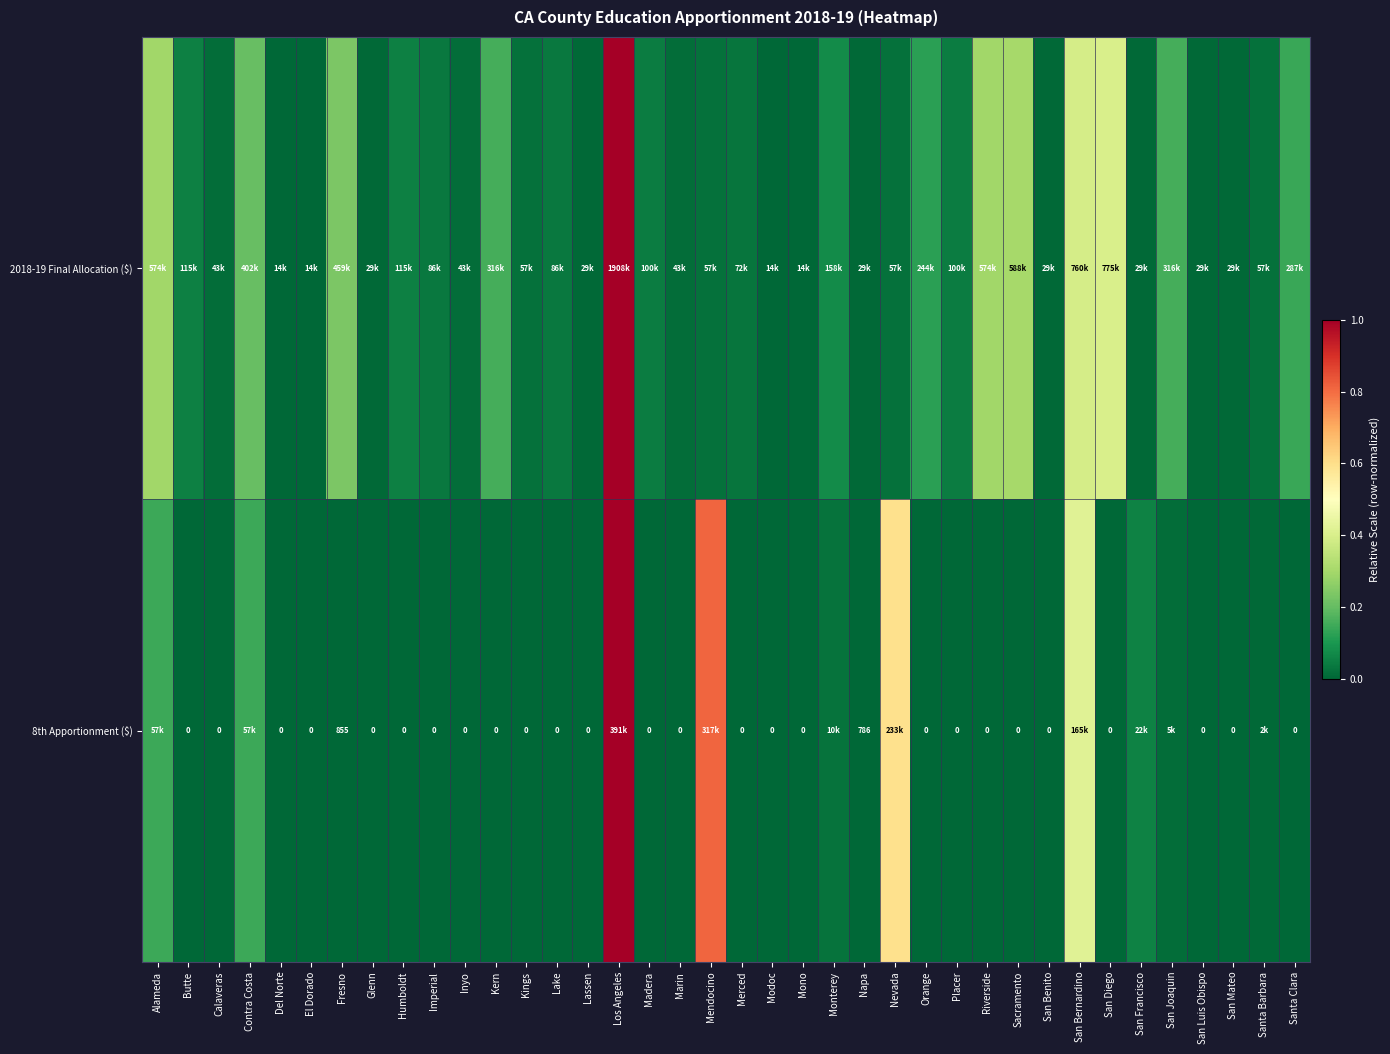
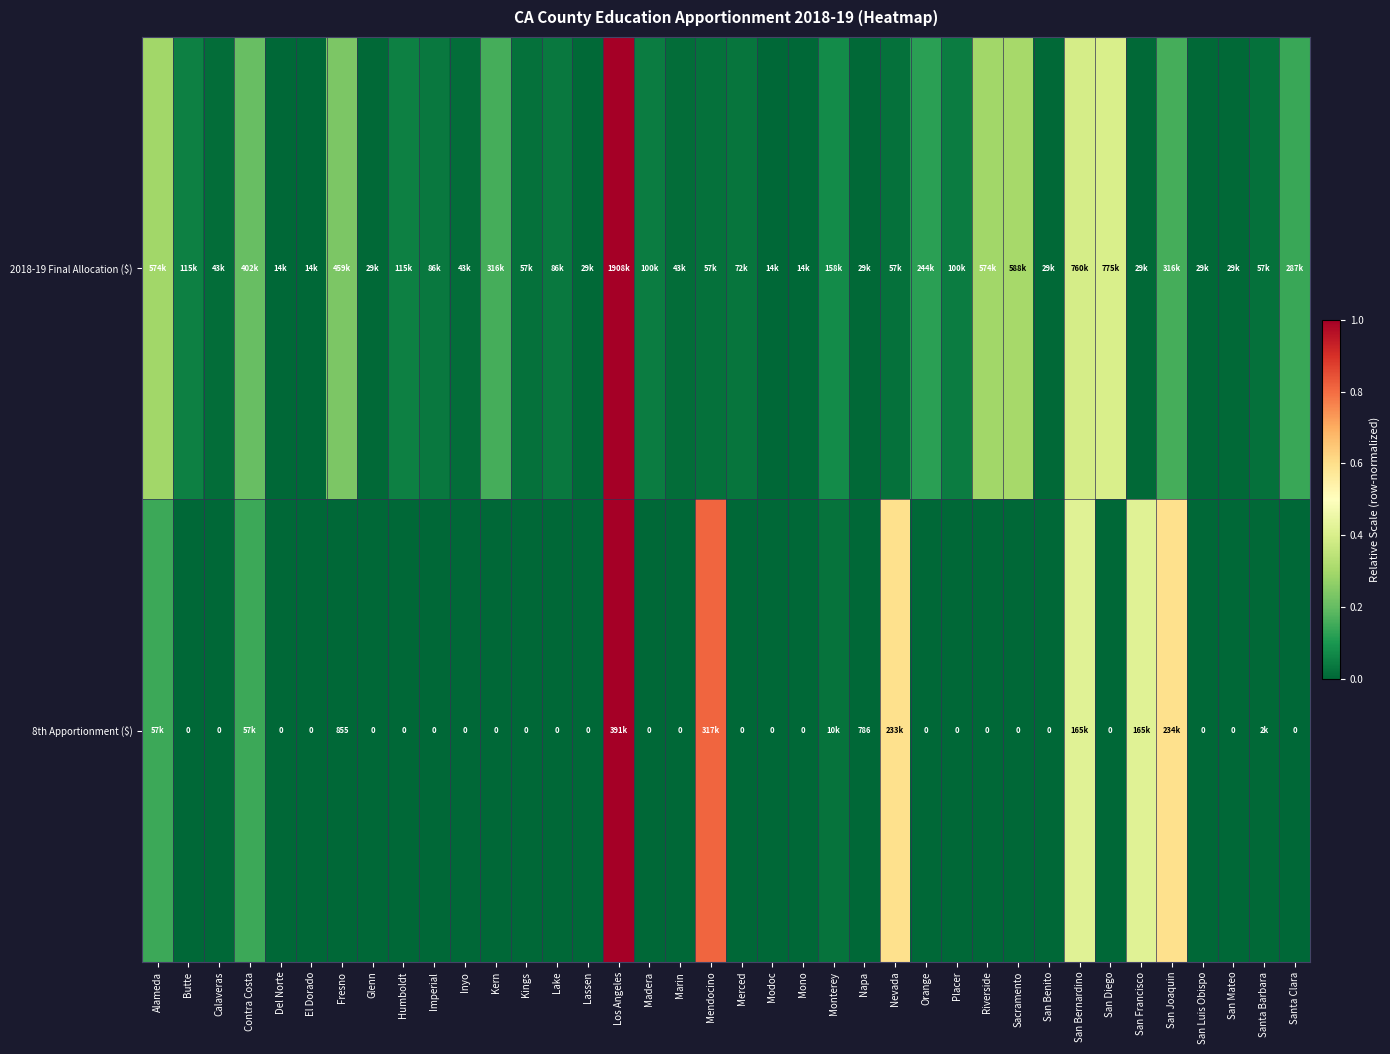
8th Apportionment ($), San Francisco: 22k -> 165k
8th Apportionment ($), San Joaquin: 5k -> 234k
